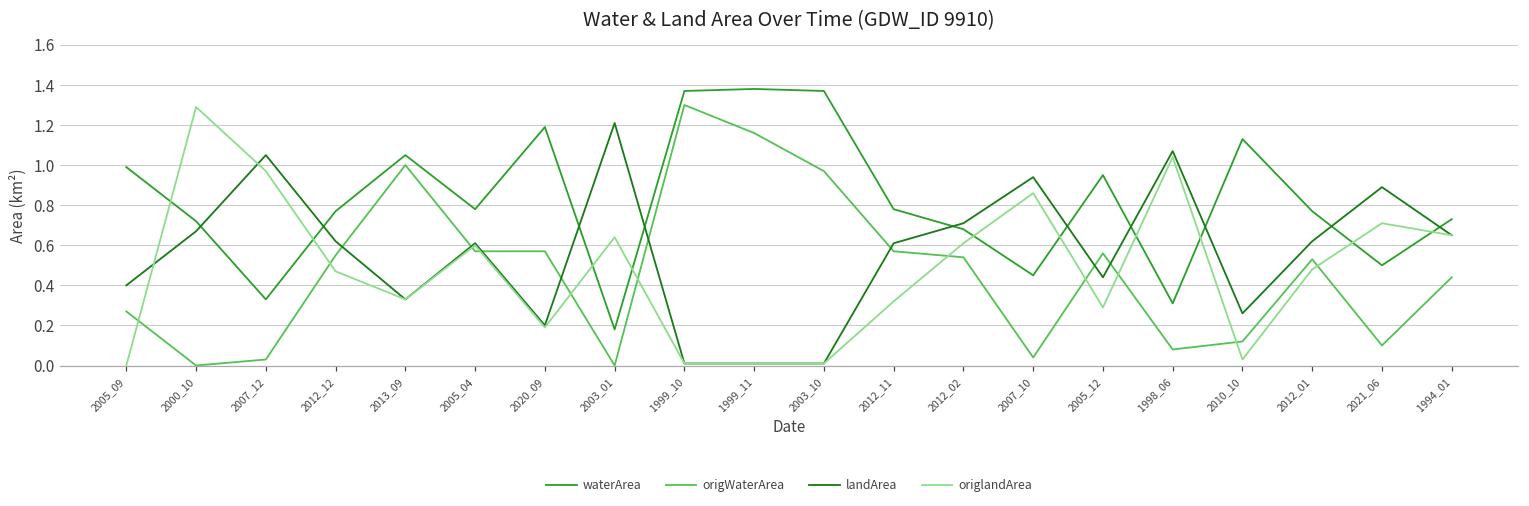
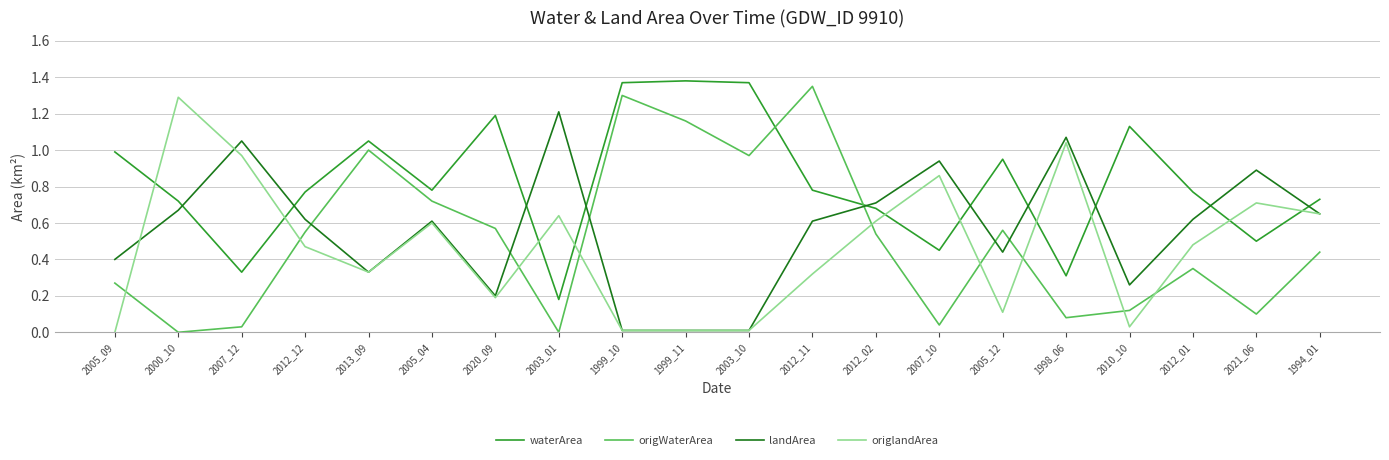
origWaterArea, 2005_04: 0.57 -> 0.72
origWaterArea, 2012_11: 0.57 -> 1.35
origlandArea, 2005_12: 0.29 -> 0.11
origWaterArea, 2012_01: 0.53 -> 0.35
